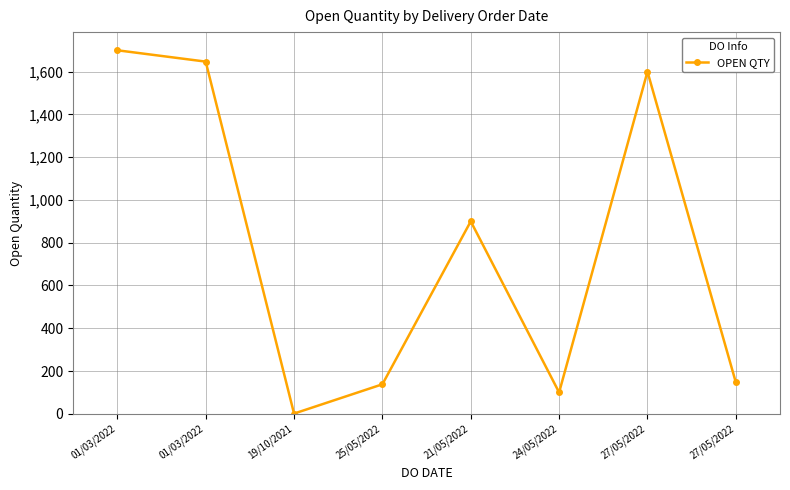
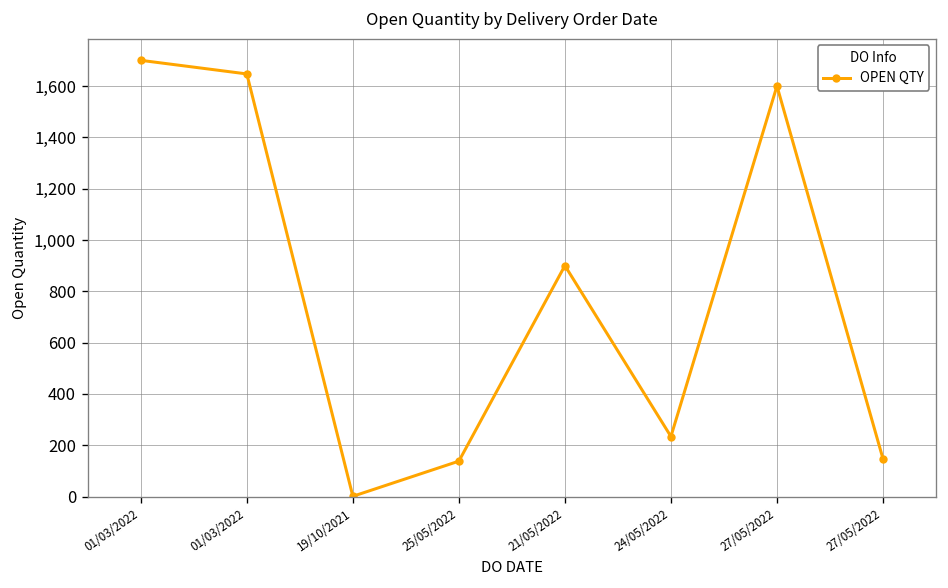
24/05/2022: 100 -> 230
